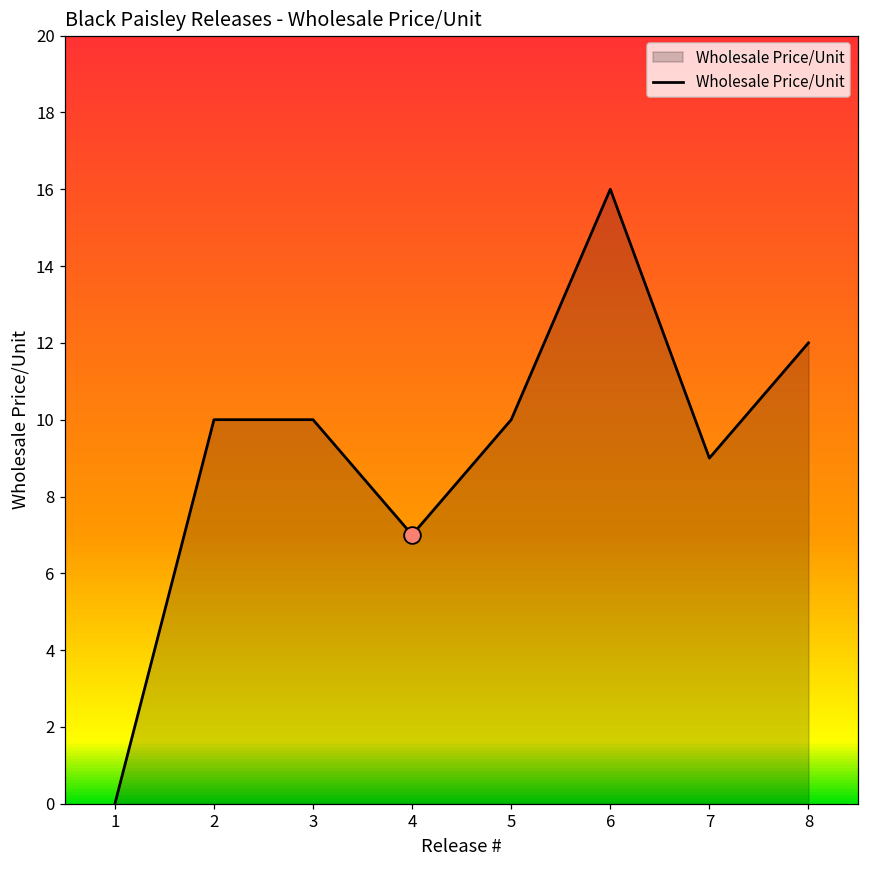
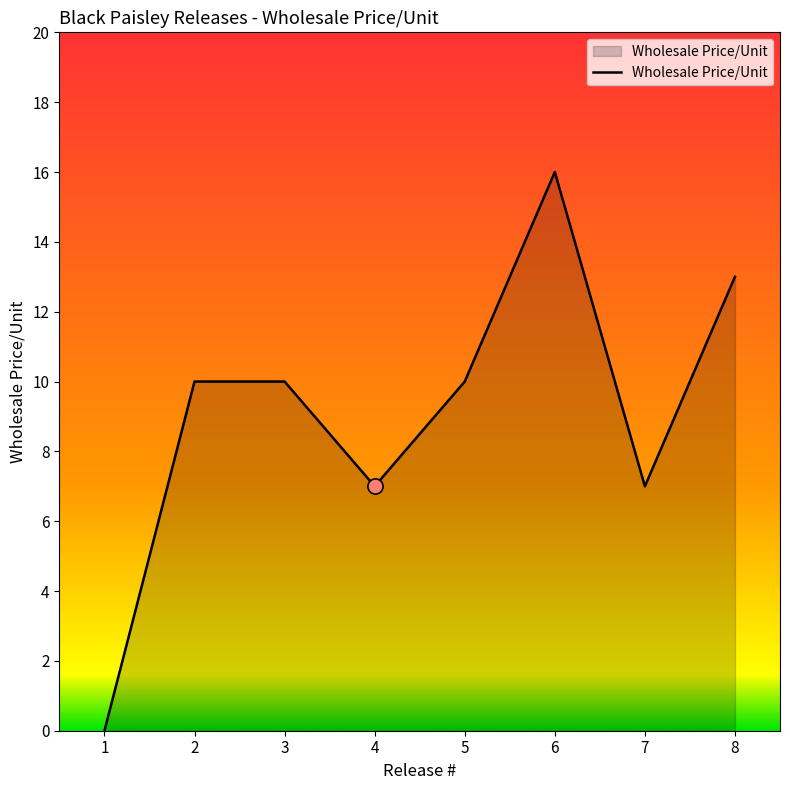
Wholesale Price/Unit, 7: 9 -> 7
Wholesale Price/Unit, 8: 12 -> 13
